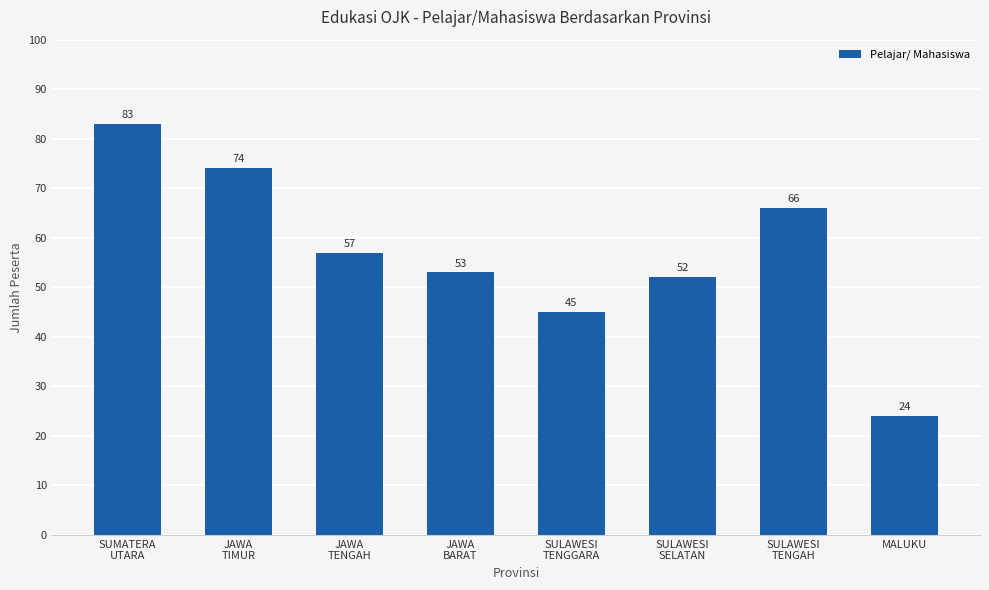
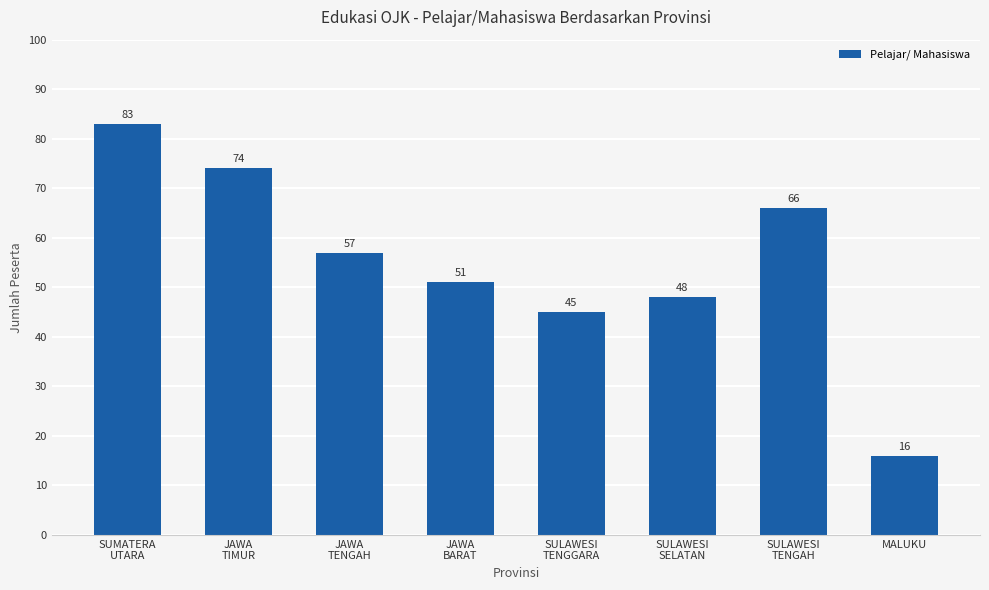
JAWA BARAT: 53 -> 51
SULAWESI SELATAN: 52 -> 48
MALUKU: 24 -> 16
